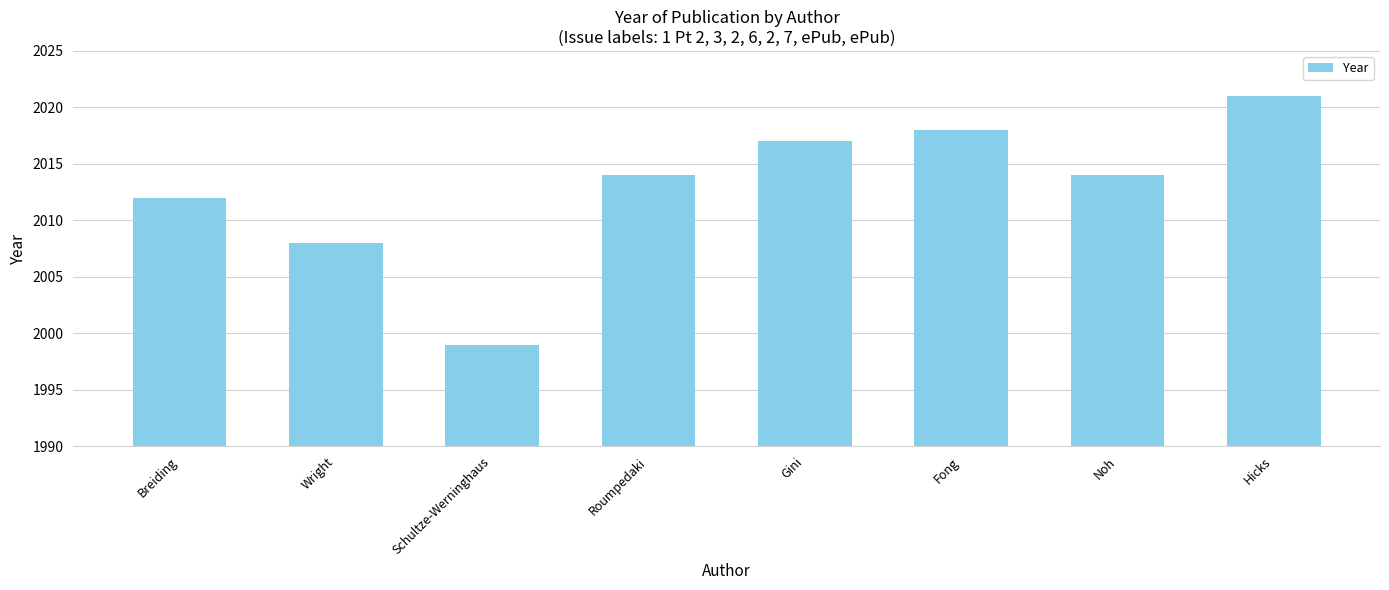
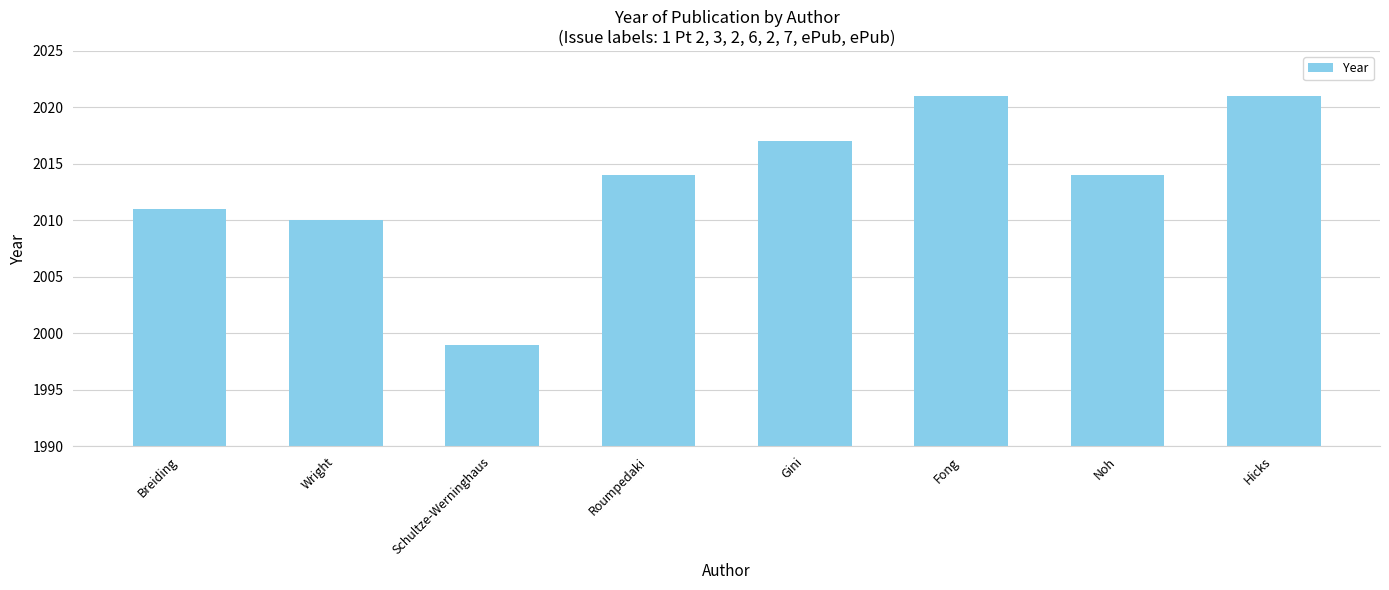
Breiding: 2012 -> 2011
Wright: 2008 -> 2010
Fong: 2018 -> 2021
